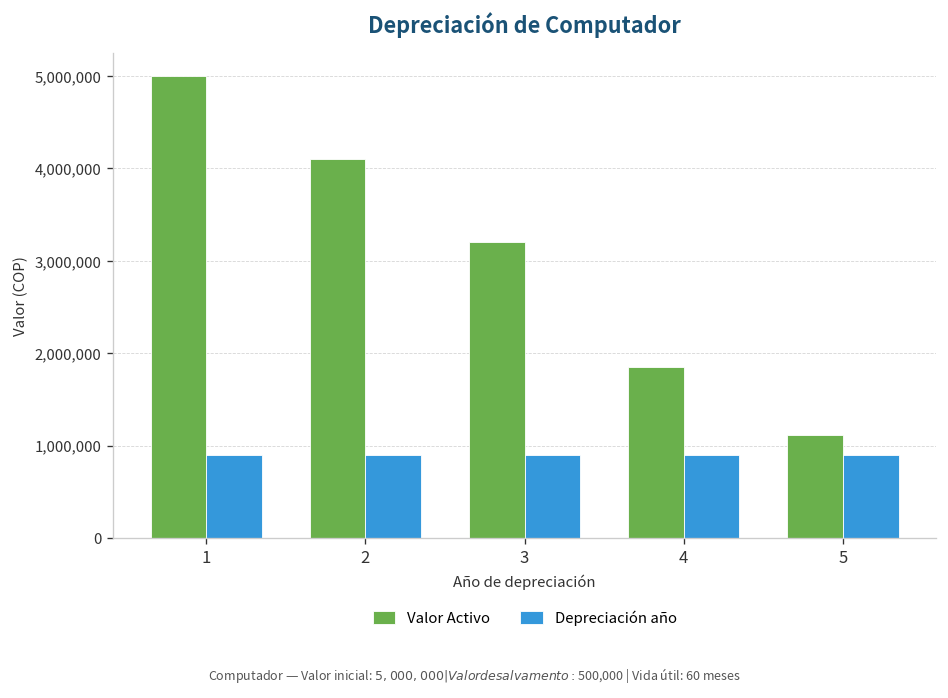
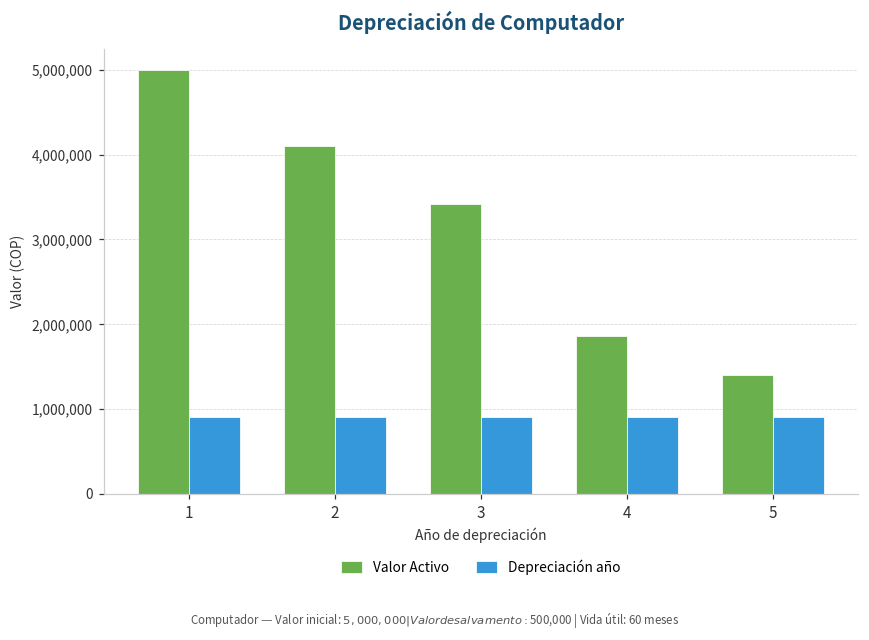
Valor Activo, 3: 3,200,000 -> 3,400,000
Valor Activo, 5: 1,100,000 -> 1,400,000
